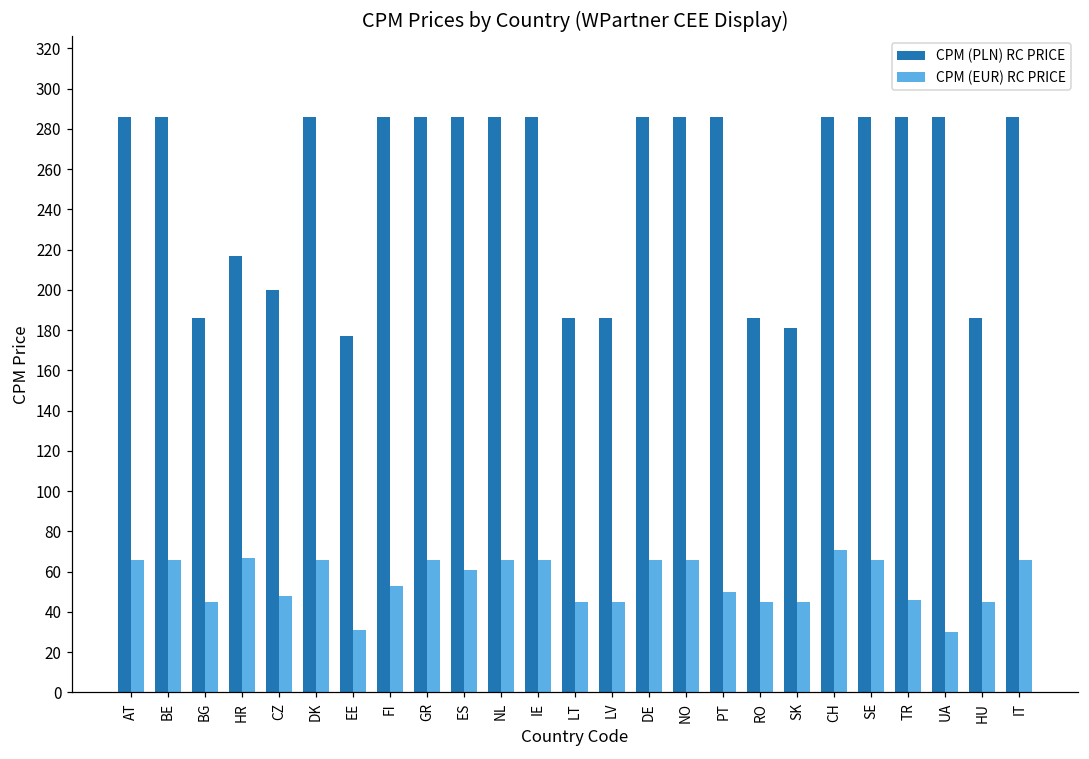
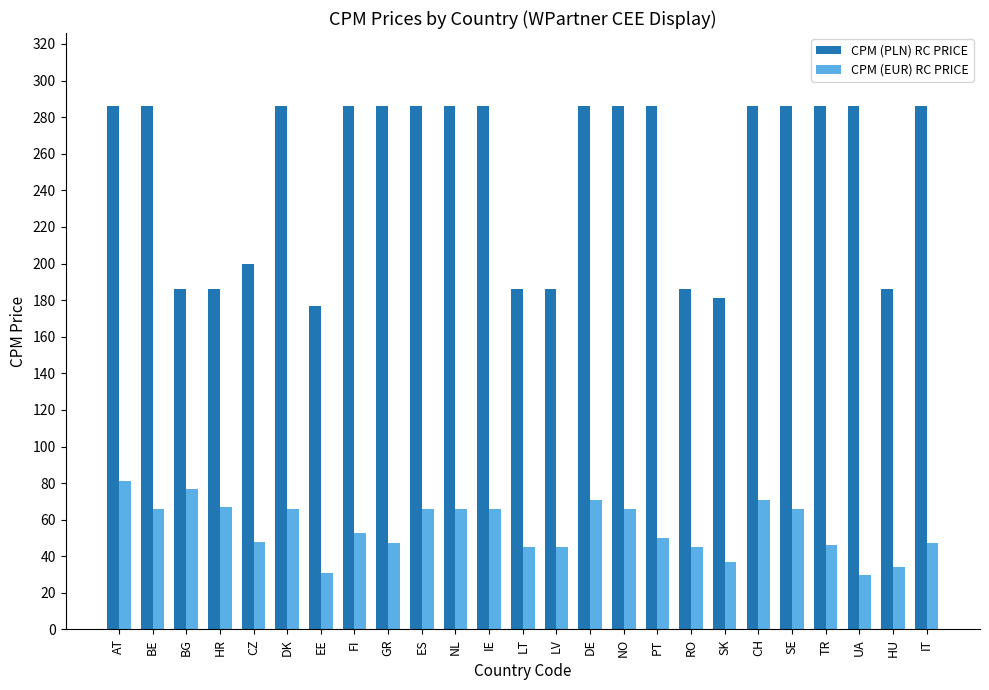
CPM (EUR) RC PRICE, AT: 66 -> 81
CPM (EUR) RC PRICE, BG: 45 -> 77
CPM (PLN) RC PRICE, HR: 217 -> 186
CPM (EUR) RC PRICE, GR: 66 -> 47
CPM (EUR) RC PRICE, ES: 61 -> 66
CPM (EUR) RC PRICE, DE: 66 -> 71
CPM (EUR) RC PRICE, SK: 45 -> 37
CPM (EUR) RC PRICE, HU: 45 -> 34
CPM (EUR) RC PRICE, IT: 66 -> 47
